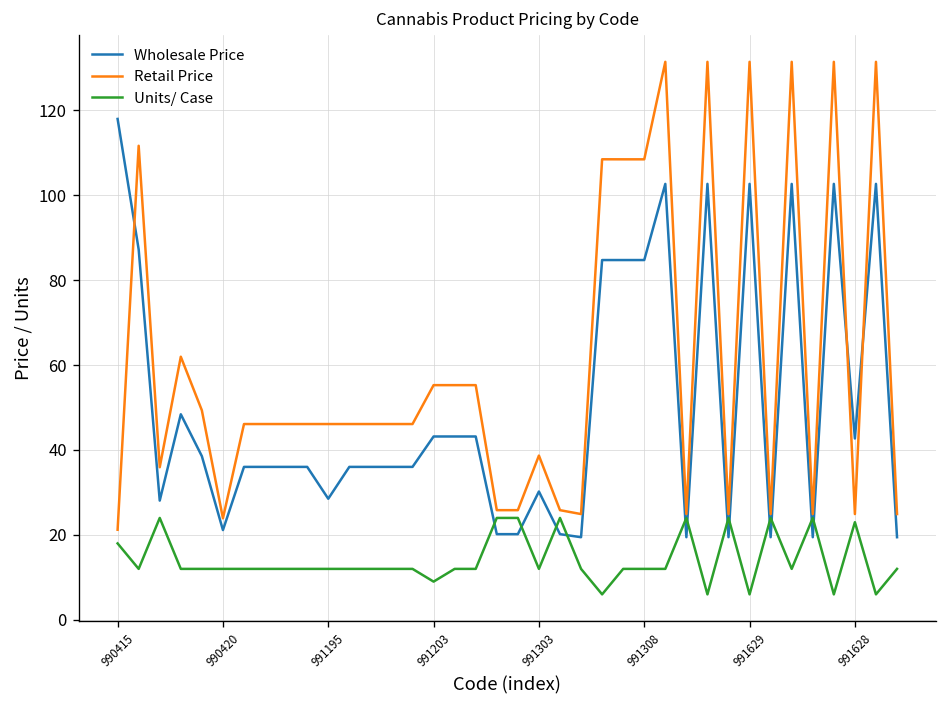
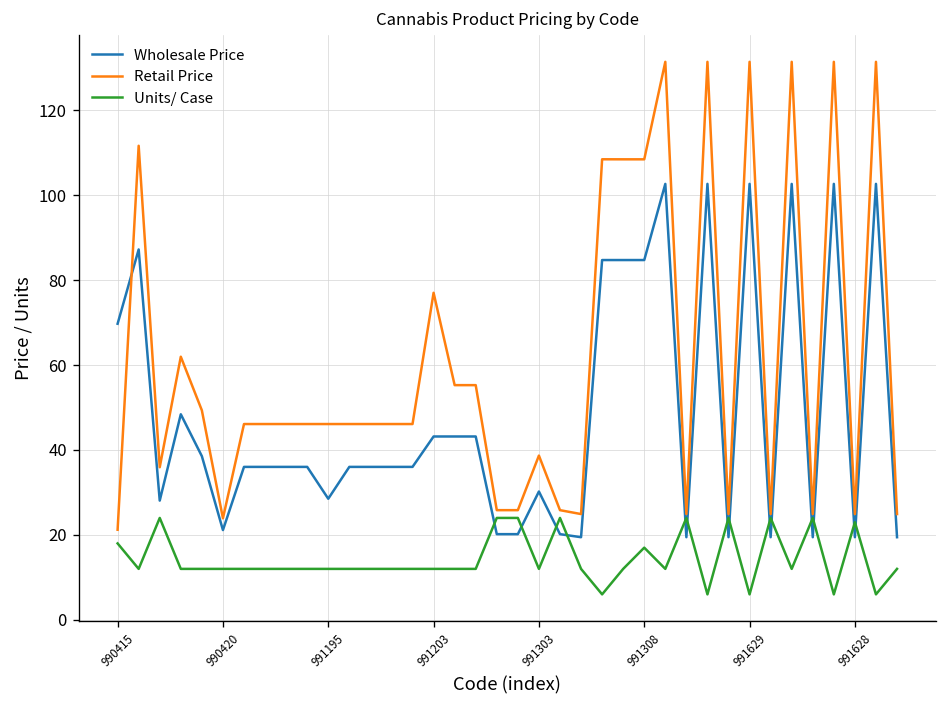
Wholesale Price, 990415: 118 -> 70
Retail Price, 991203: 55 -> 77
Units/ Case, 991203: 9 -> 12
Units/ Case, 991308: 12 -> 17
Wholesale Price, 991628: 43 -> 19
